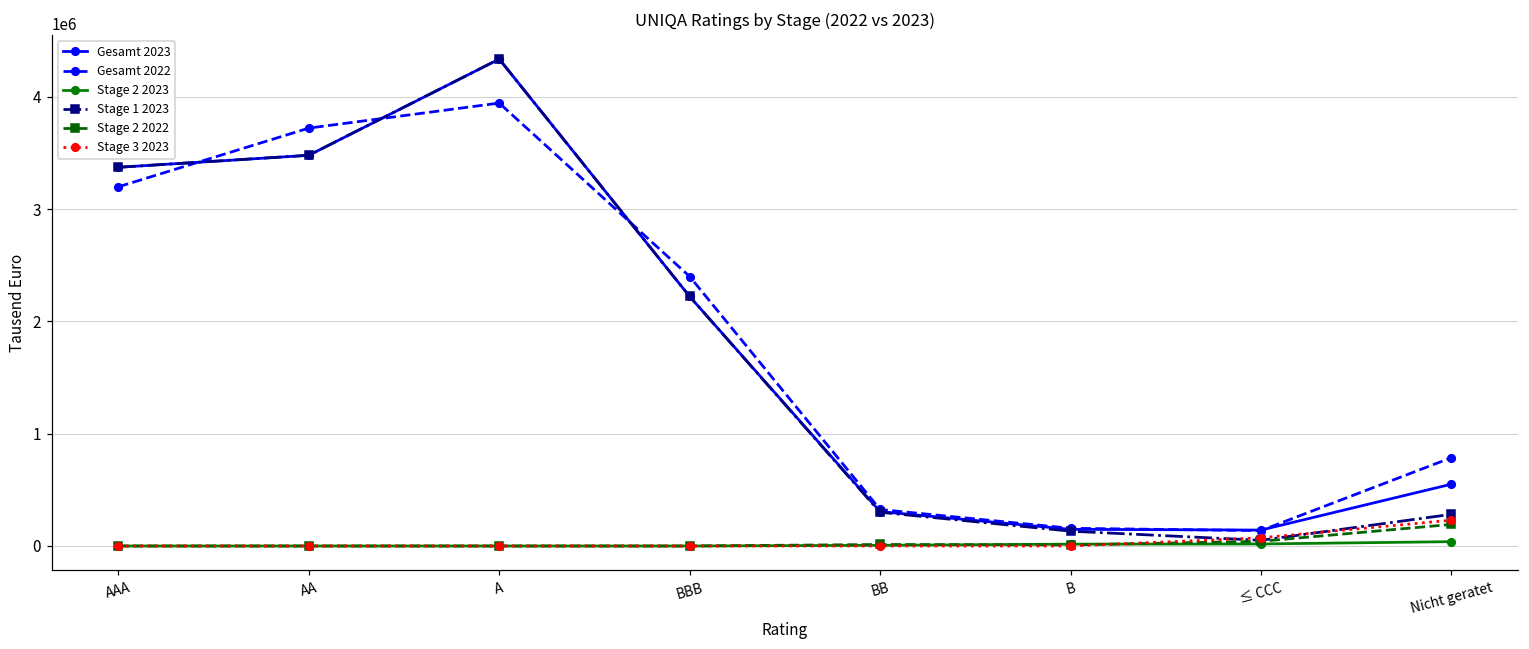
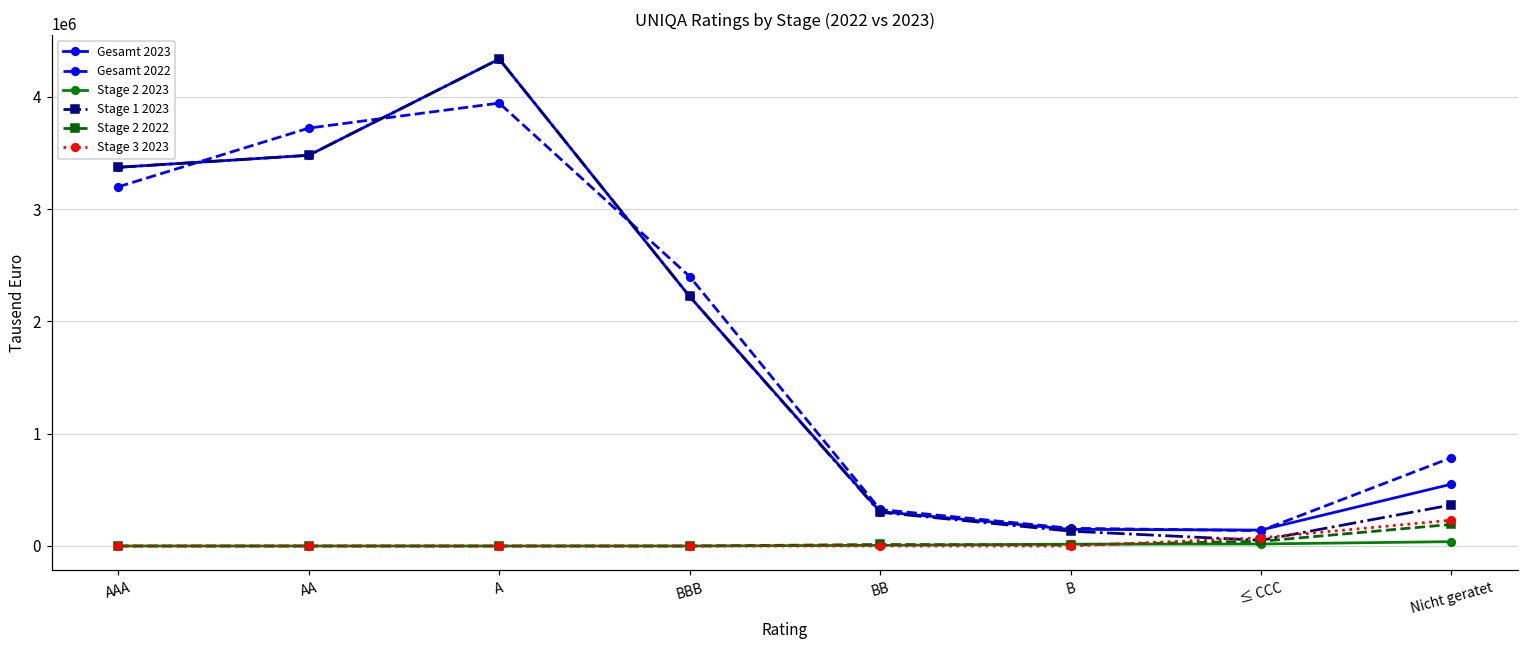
Stage 1 2023, Nicht geratet: 280000 -> 370000
